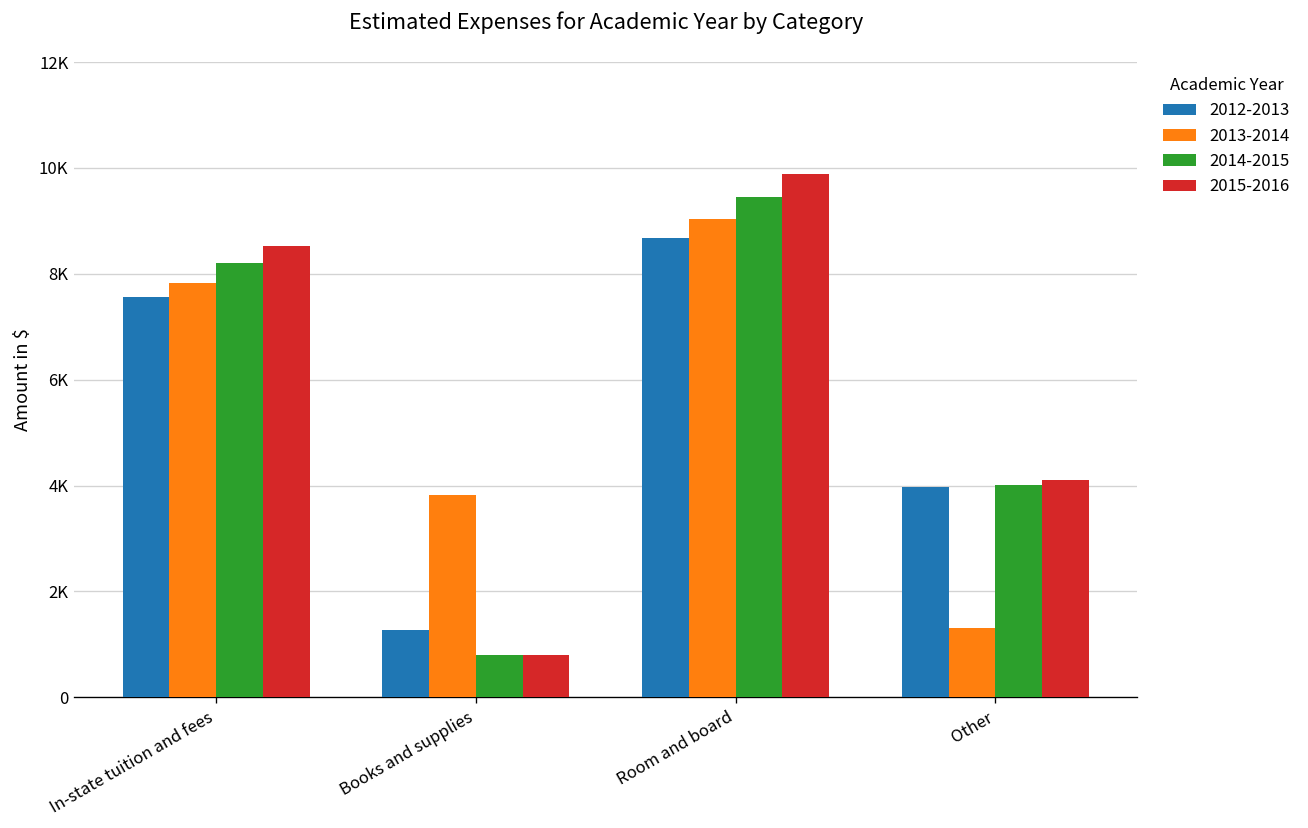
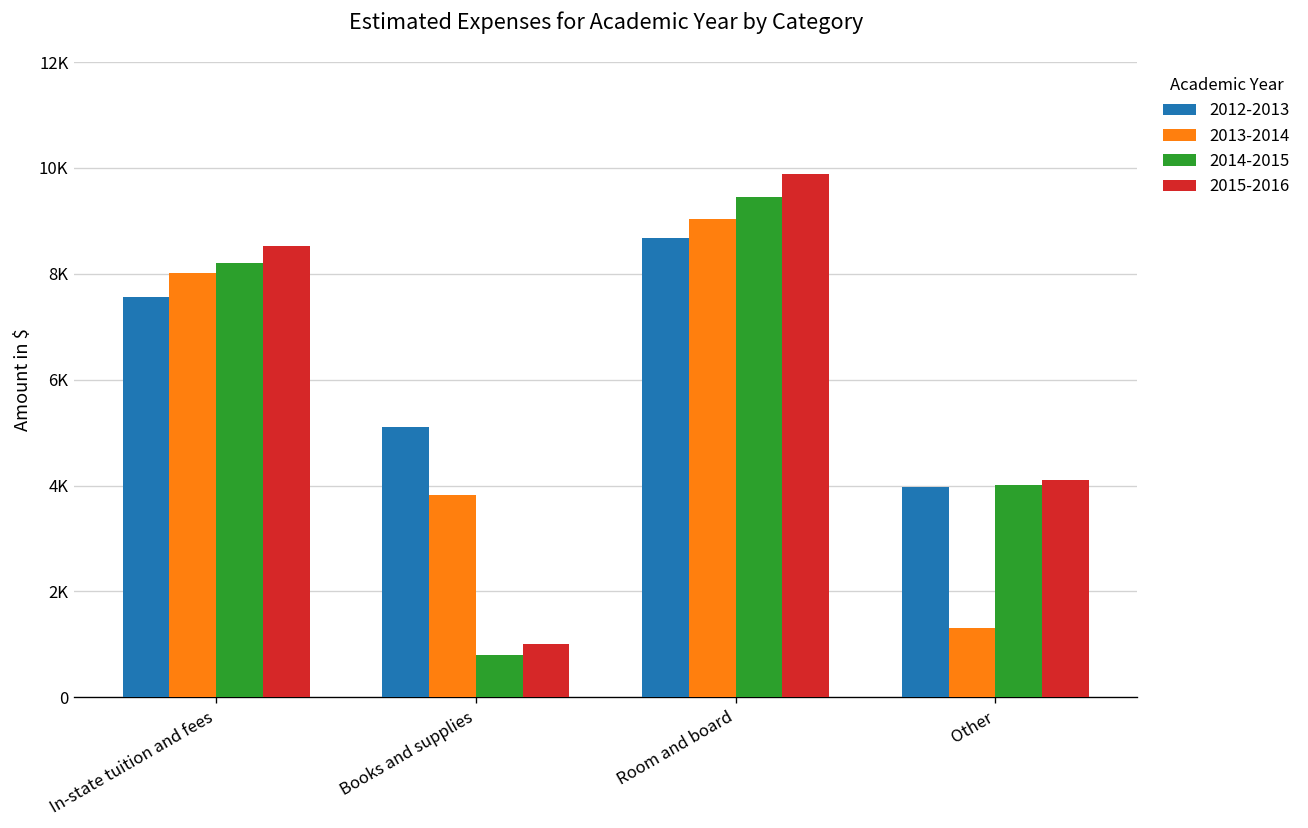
2013-2014, In-state tuition and fees: 7800 -> 8000
2012-2013, Books and supplies: 1300 -> 5100
2015-2016, Books and supplies: 800 -> 1000
